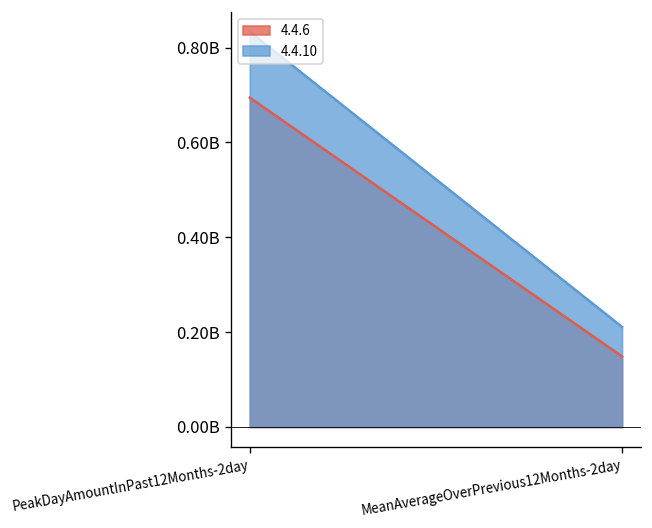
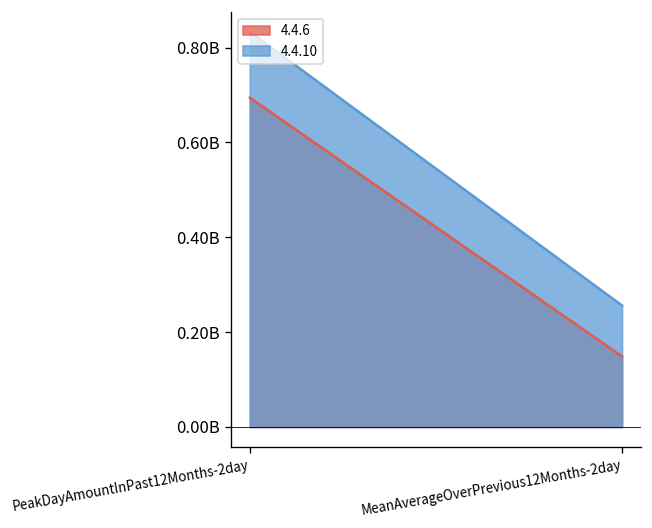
4.4.10, MeanAverageOverPrevious12Months-2day: 210000000 -> 260000000
